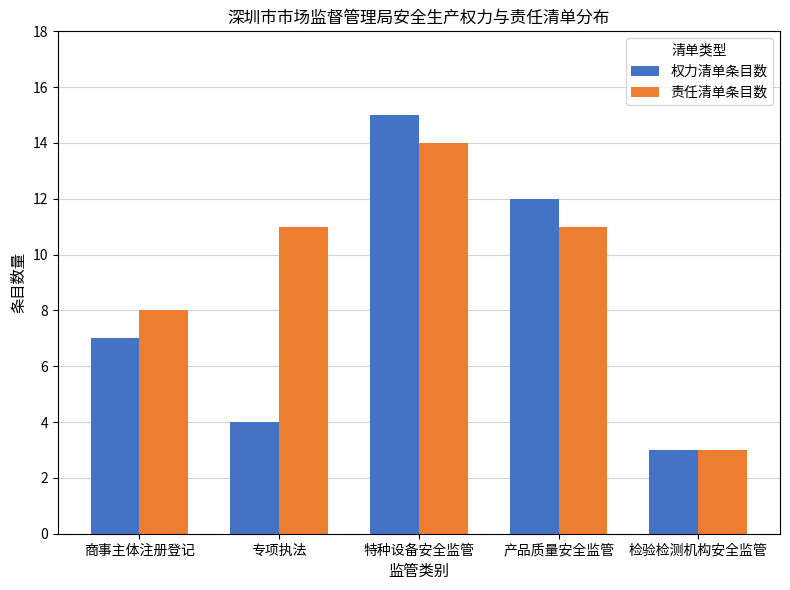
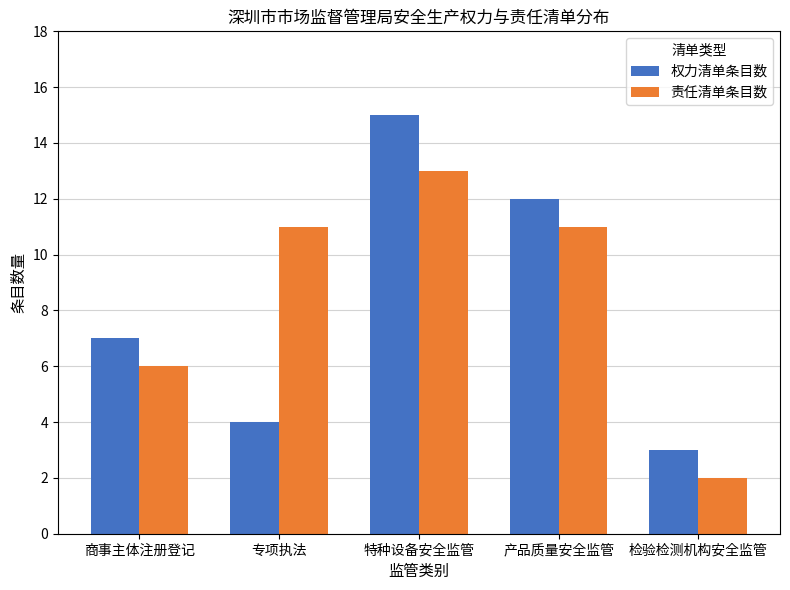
责任清单条目数, 商事主体注册登记: 8 -> 6
责任清单条目数, 特种设备安全监管: 14 -> 13
责任清单条目数, 检验检测机构安全监管: 3 -> 2
